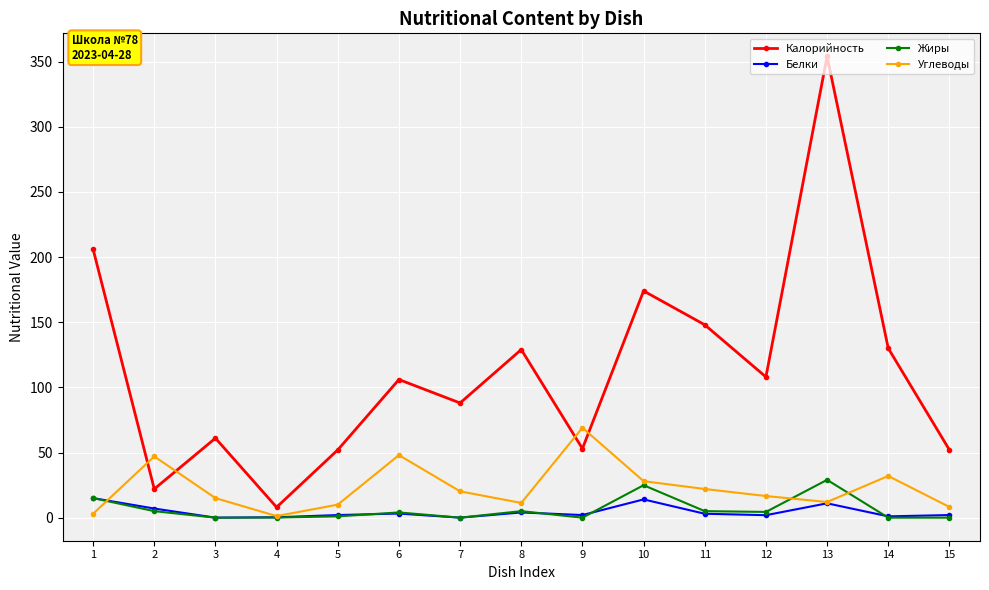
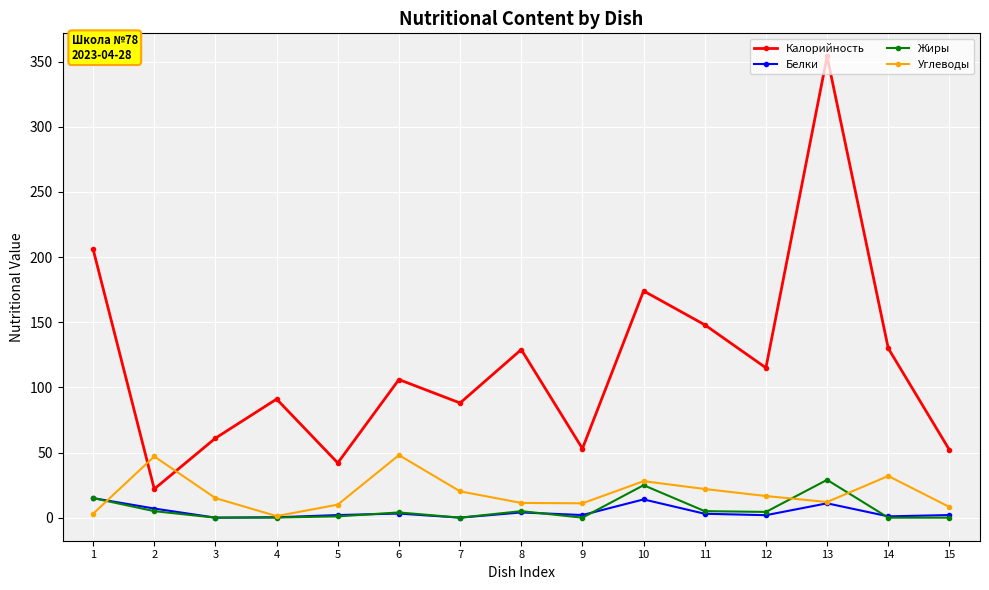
Калорийность, 4: 8 -> 91
Калорийность, 5: 52 -> 42
Углеводы, 9: 69 -> 11
Калорийность, 12: 108 -> 115
